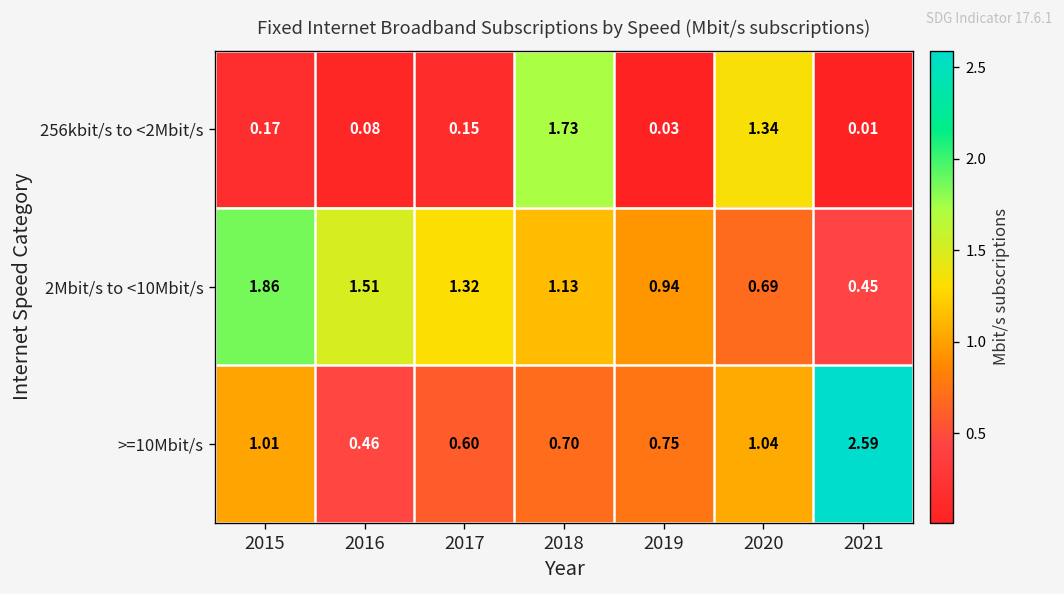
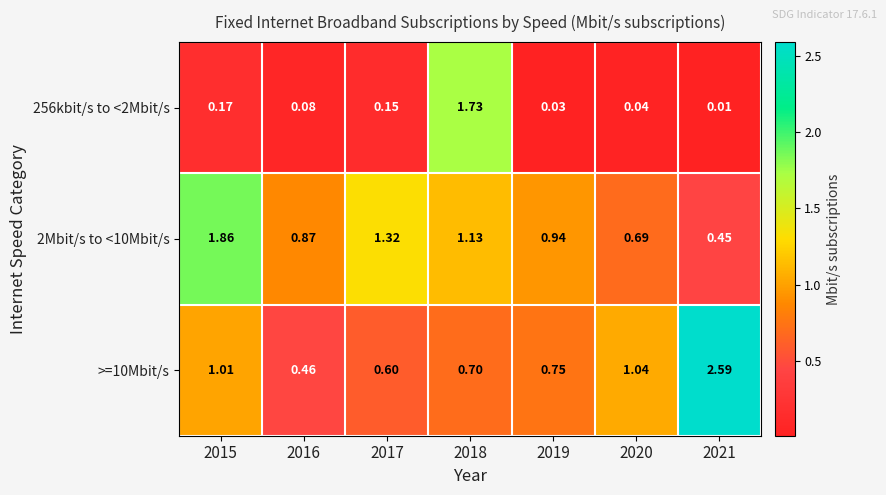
256kbit/s to <2Mbit/s, 2020: 1.34 -> 0.04
2Mbit/s to <10Mbit/s, 2016: 1.51 -> 0.87
